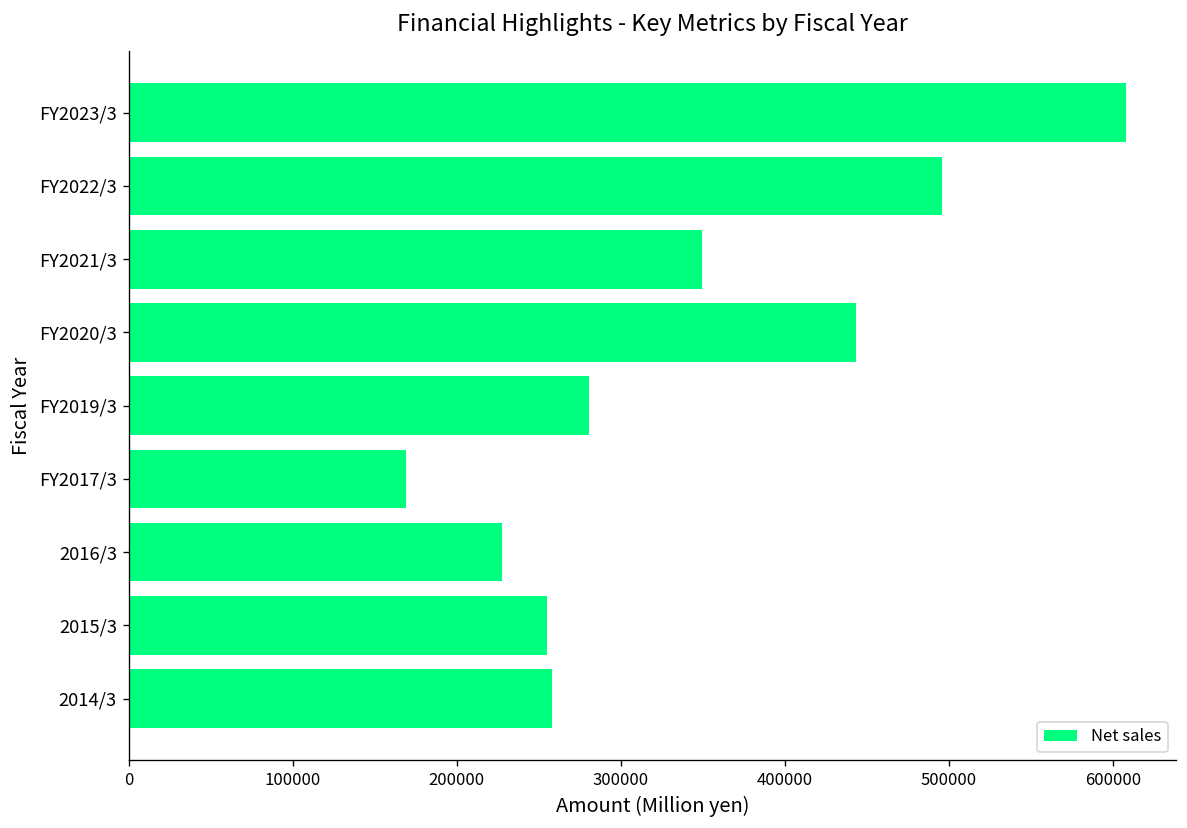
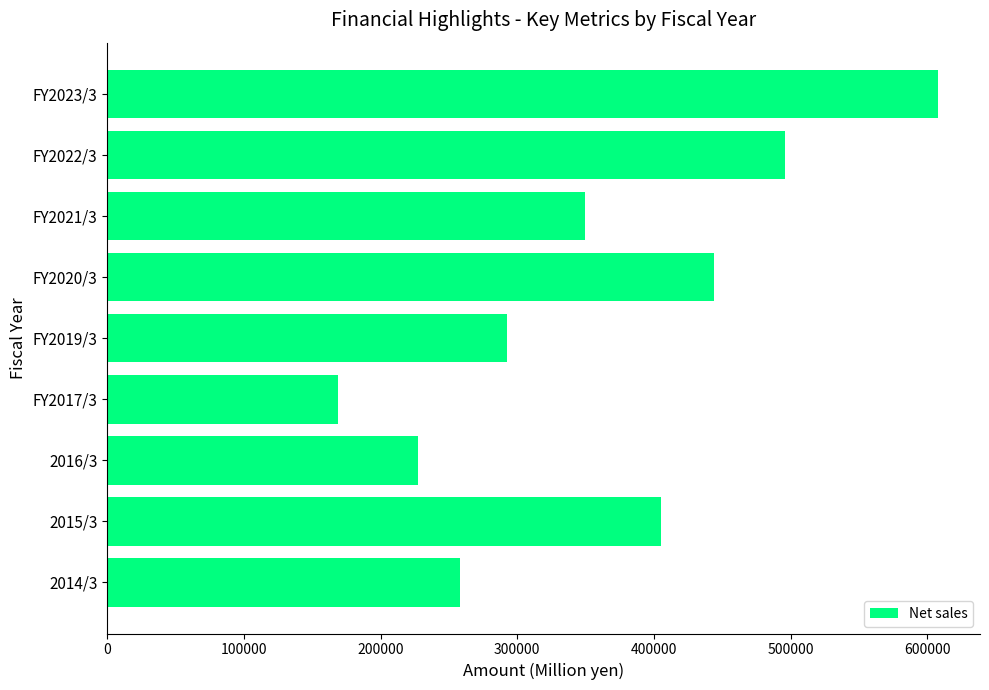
FY2019/3: 280000 -> 293000
2015/3: 255000 -> 405000
